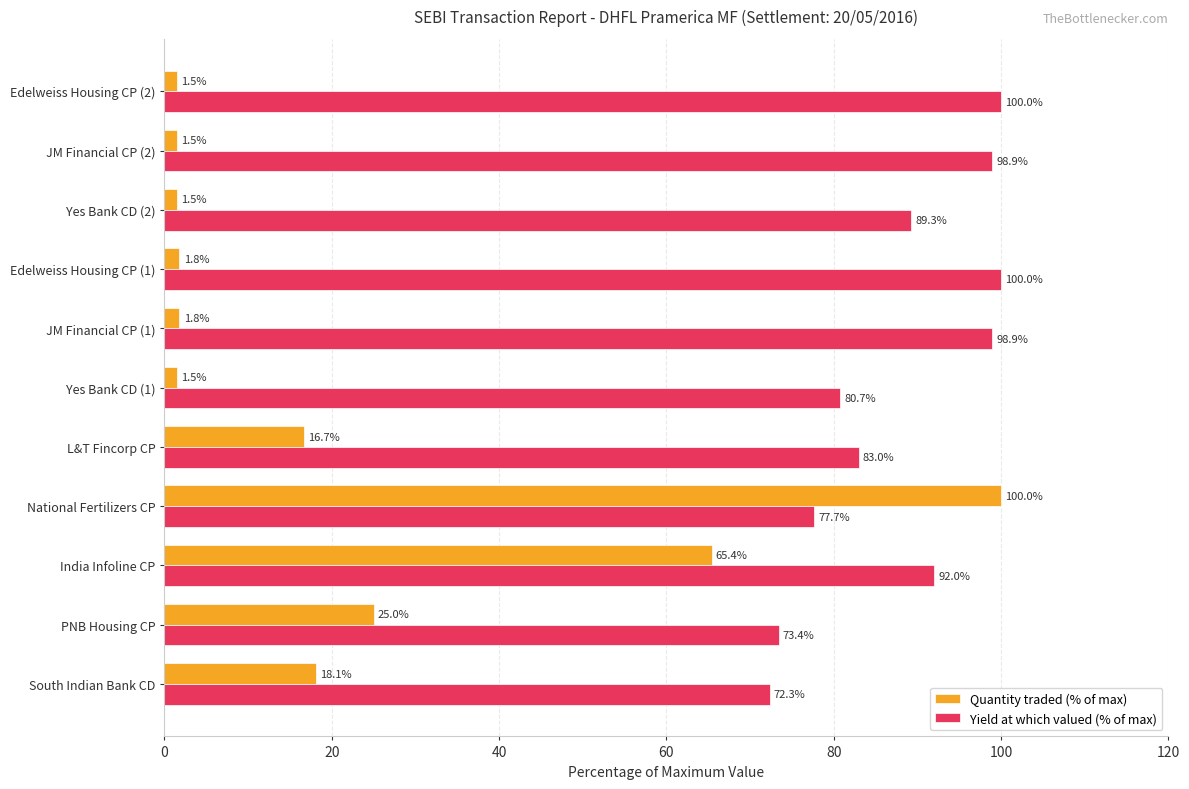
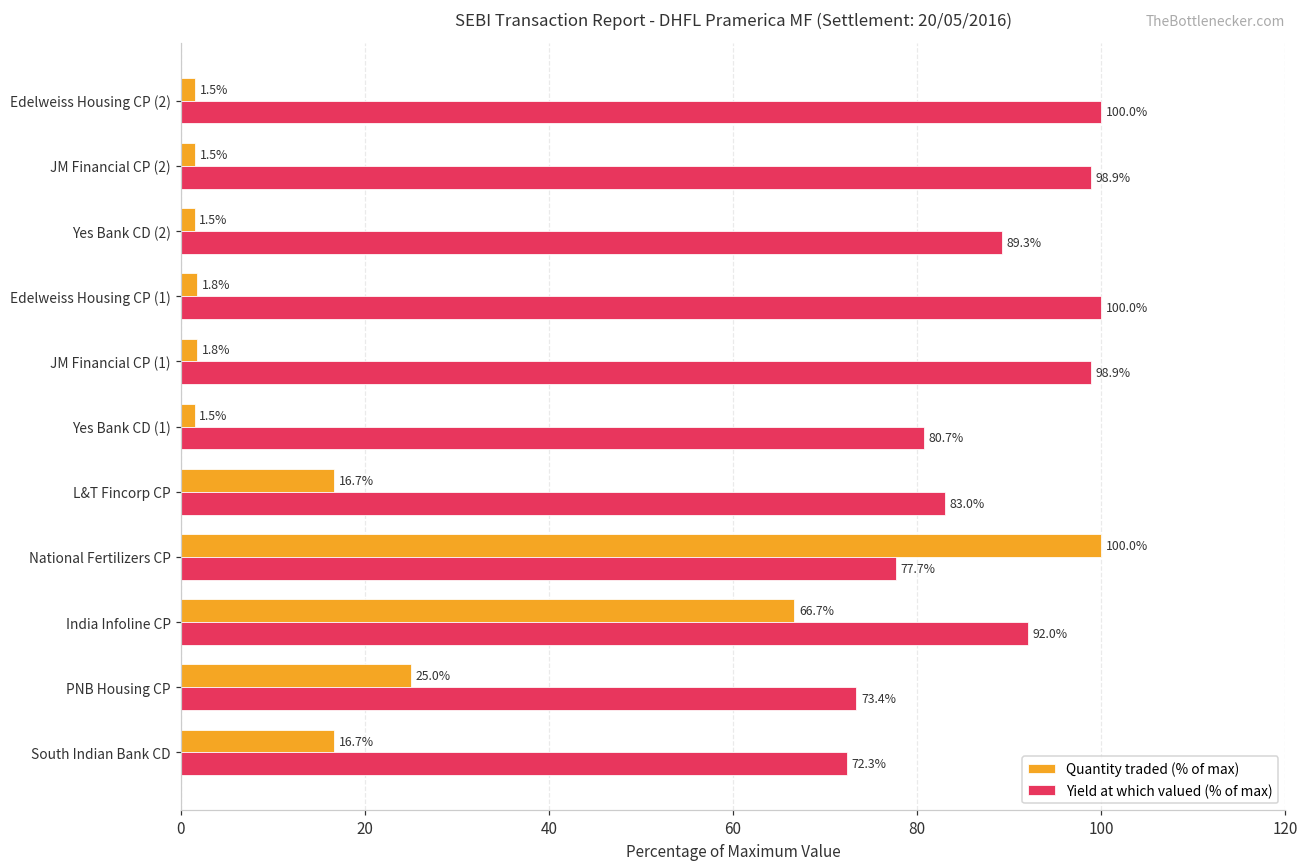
Quantity traded (% of max), India Infoline CP: 65.4% -> 66.7%
Quantity traded (% of max), South Indian Bank CD: 18.1% -> 16.7%
